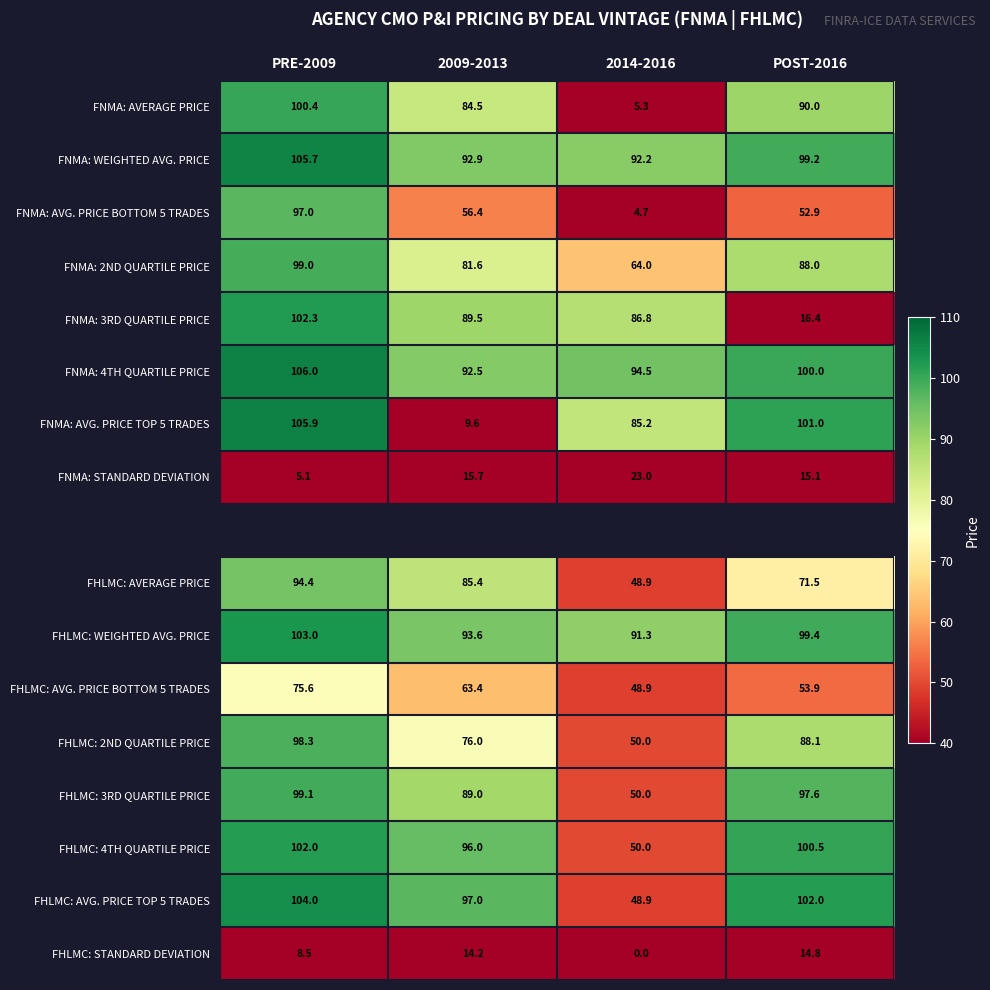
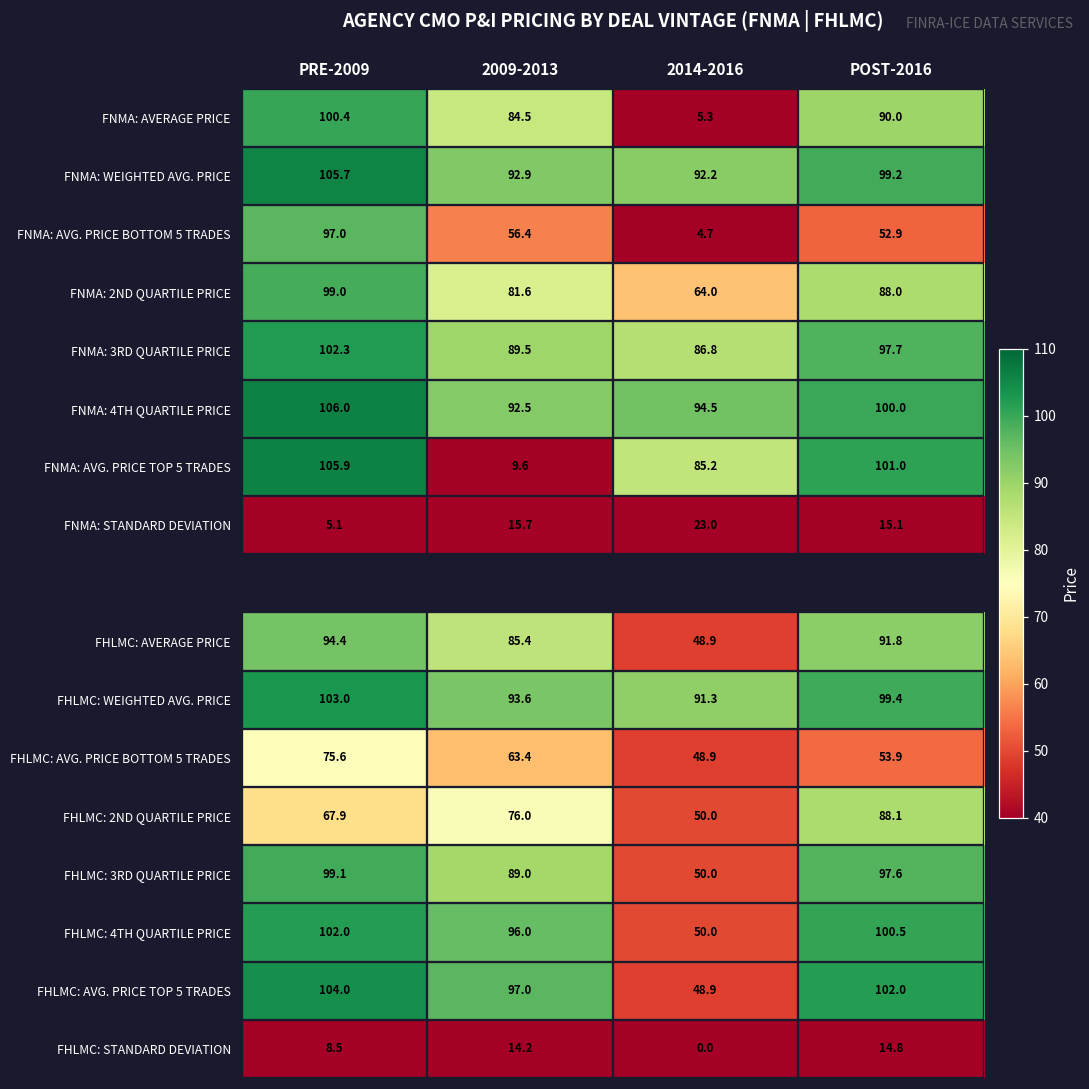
FNMA: 3RD QUARTILE PRICE, POST-2016: 16.4 -> 97.7
FHLMC: AVERAGE PRICE, POST-2016: 71.5 -> 91.8
FHLMC: 2ND QUARTILE PRICE, PRE-2009: 98.3 -> 67.9
